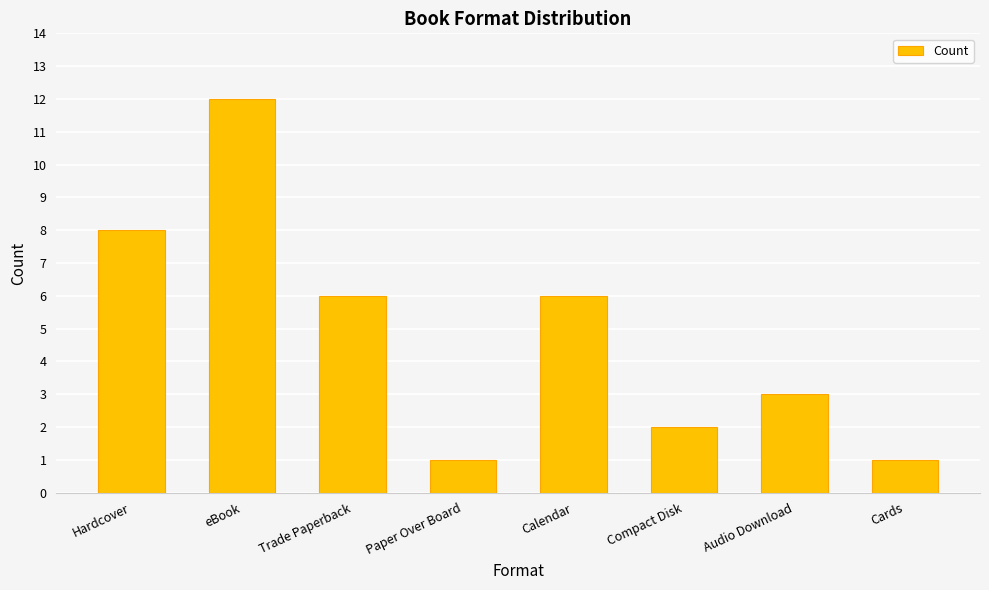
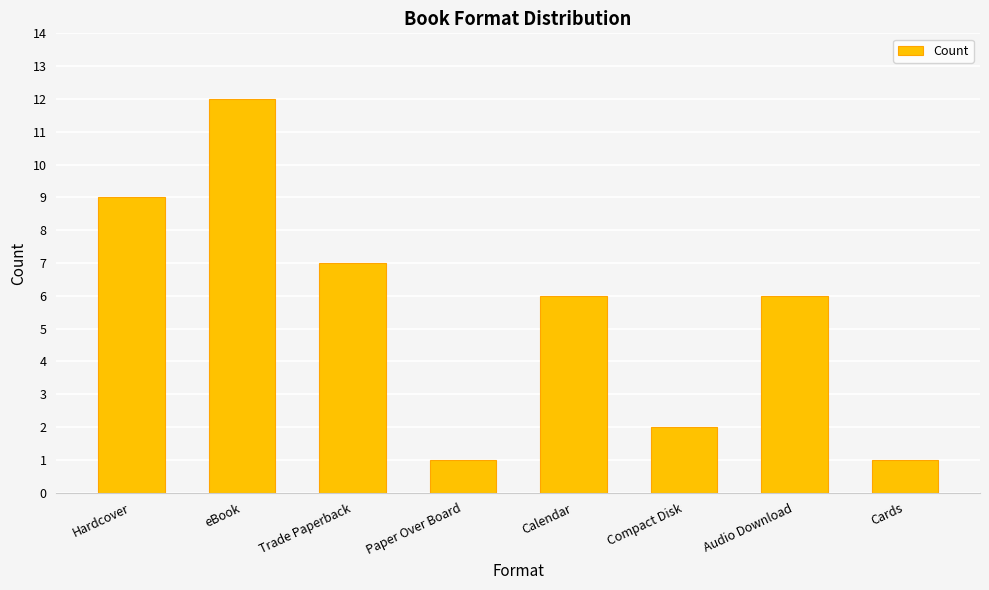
Hardcover: 8 -> 9
Trade Paperback: 6 -> 7
Audio Download: 3 -> 6
